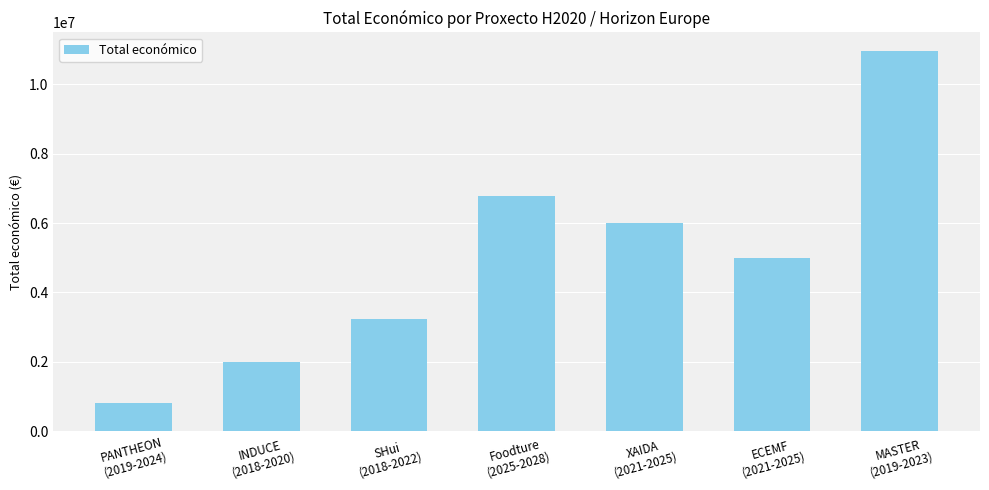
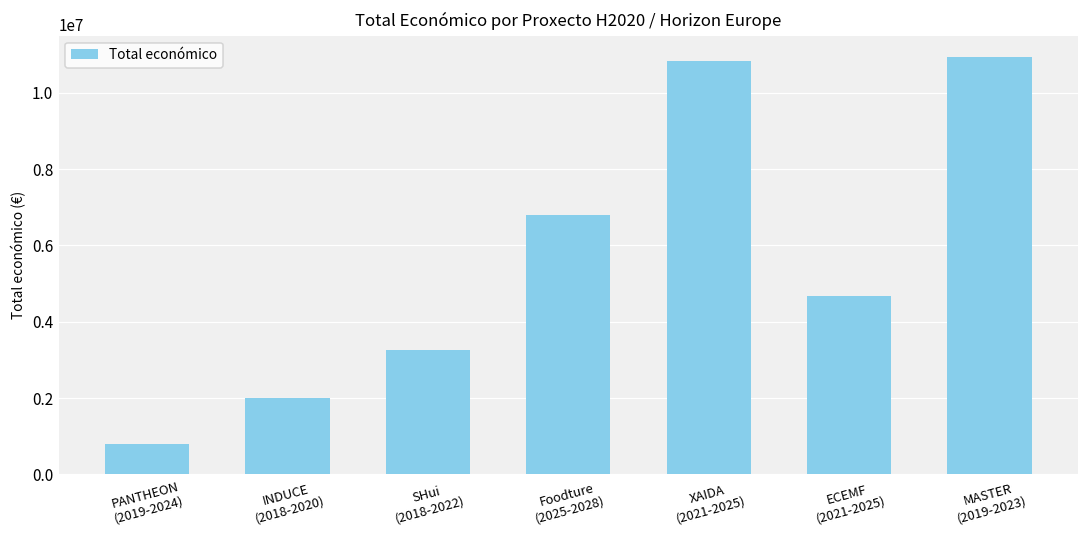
XAIDA (2021-2025): 6000000 -> 10800000
ECEMF (2021-2025): 5000000 -> 4700000
